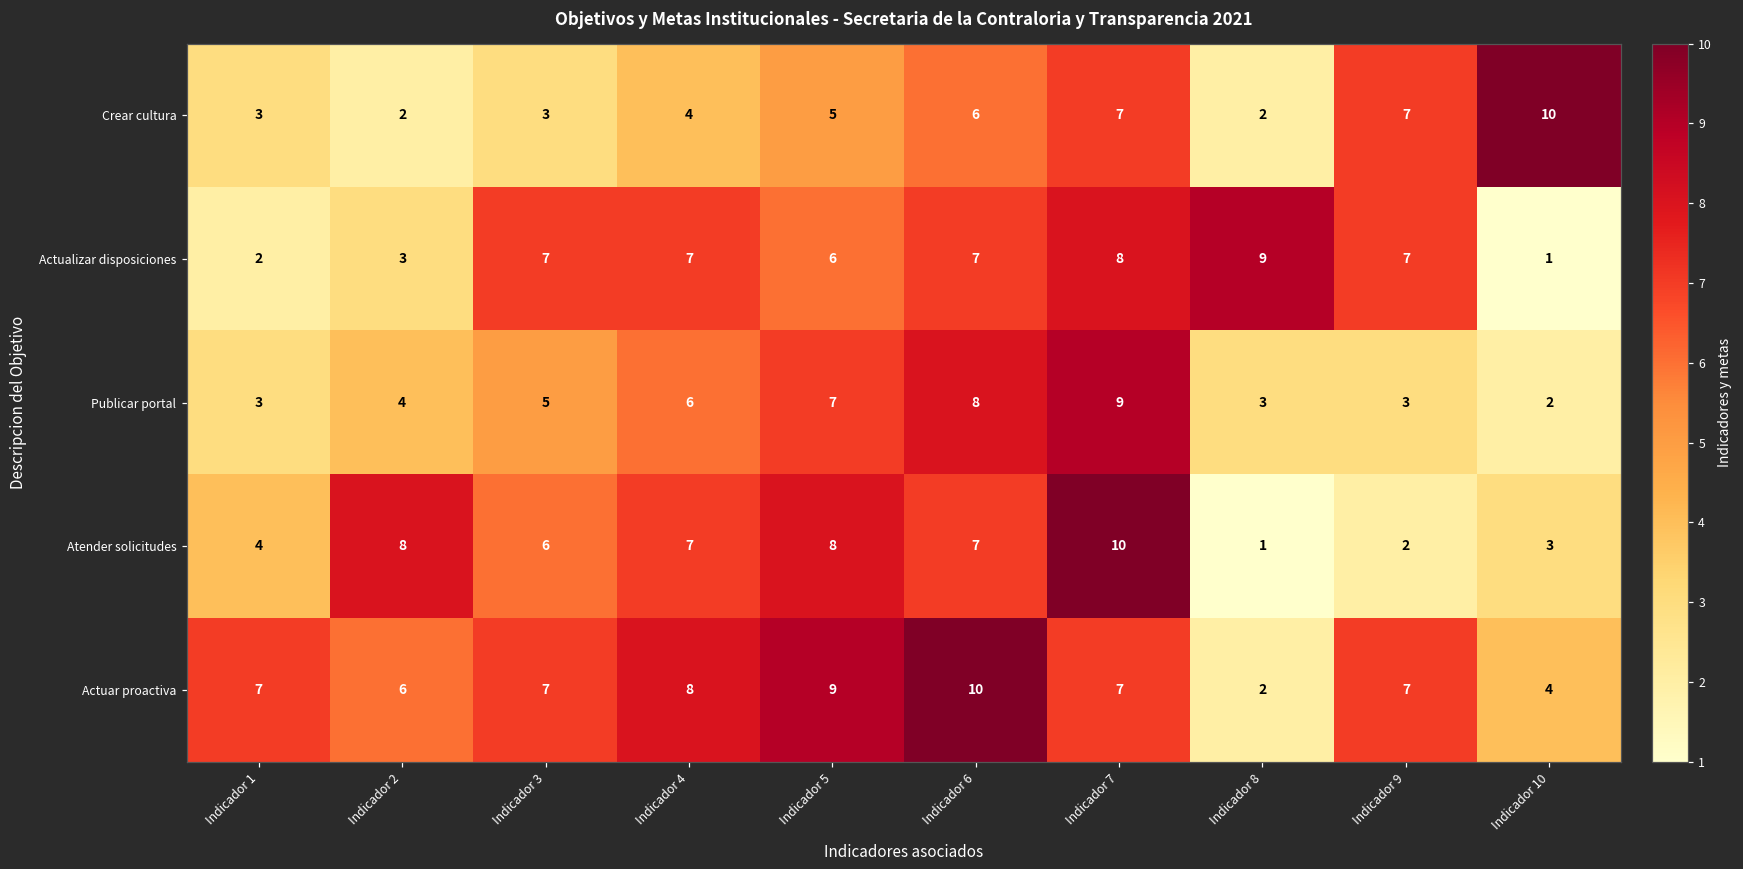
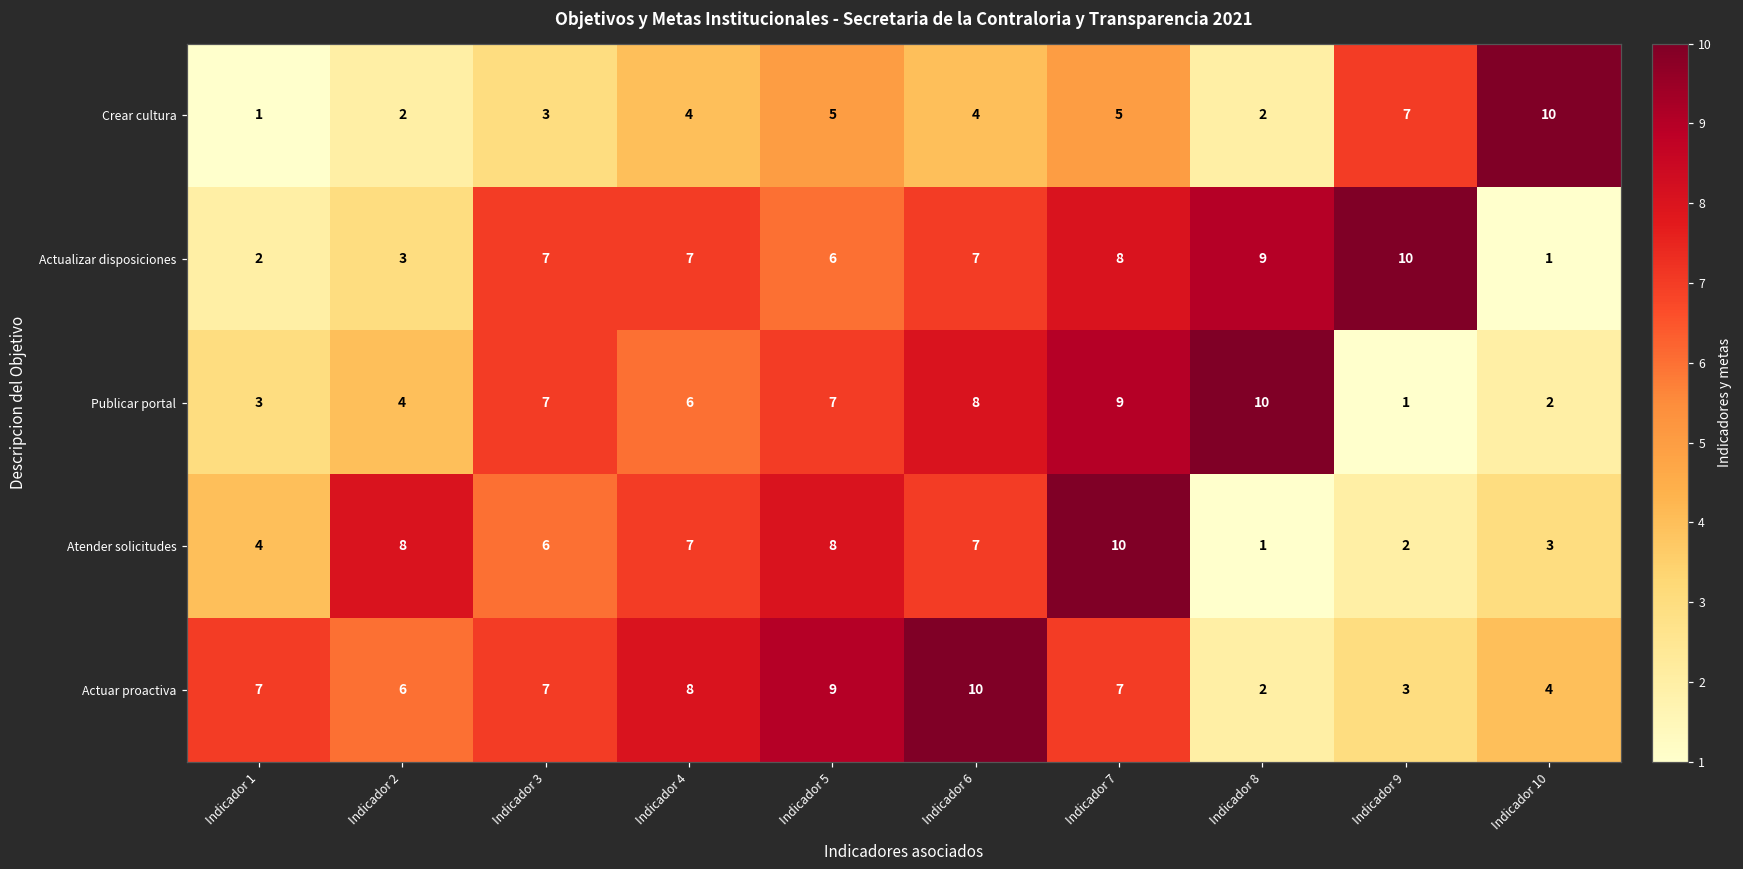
Crear cultura, Indicador 1: 3 -> 1
Crear cultura, Indicador 6: 6 -> 4
Crear cultura, Indicador 7: 7 -> 5
Actualizar disposiciones, Indicador 9: 7 -> 10
Publicar portal, Indicador 3: 5 -> 7
Publicar portal, Indicador 8: 3 -> 10
Publicar portal, Indicador 9: 3 -> 1
Actuar proactiva, Indicador 9: 7 -> 3
